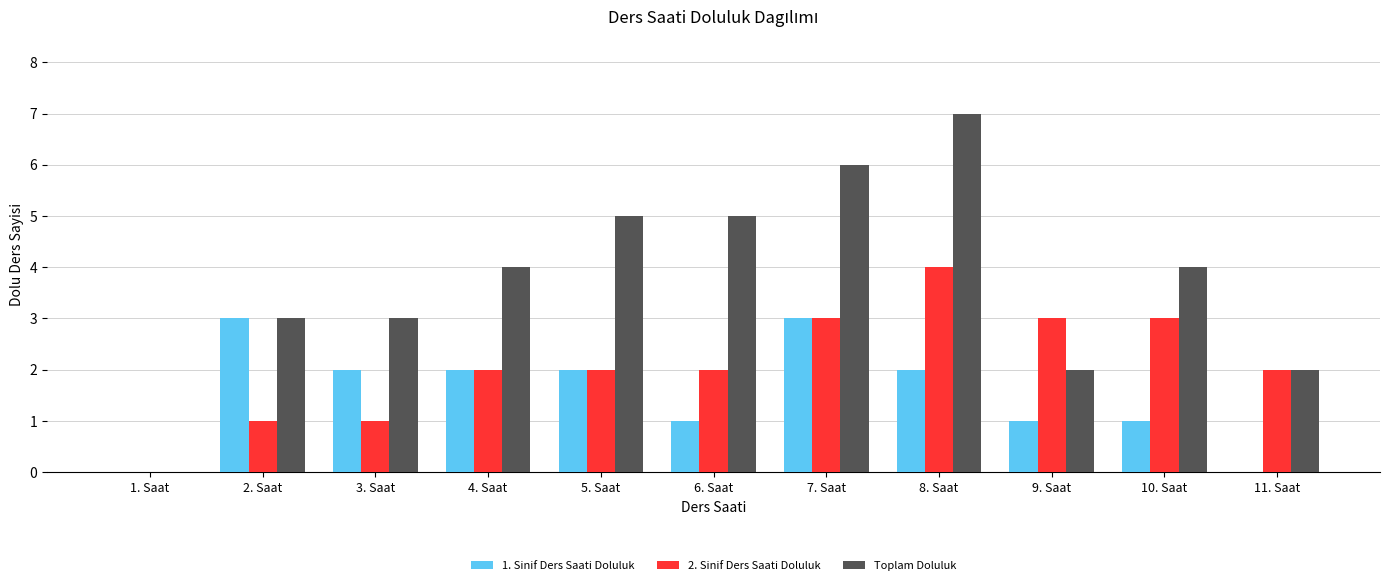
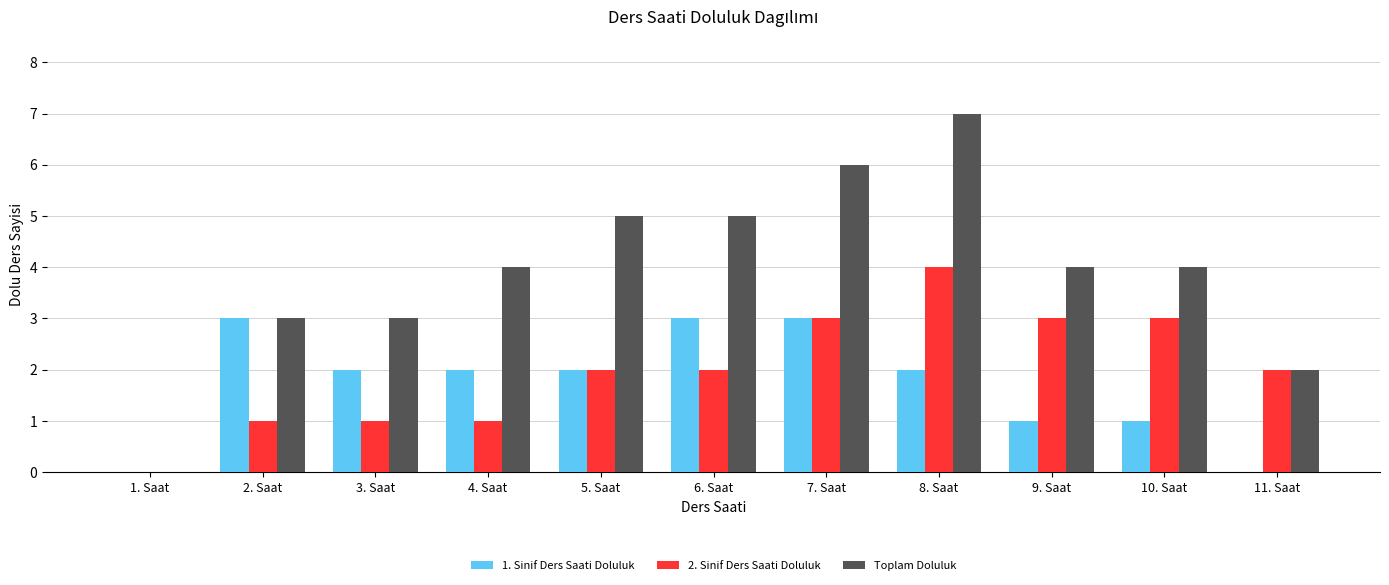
2. Sinif Ders Saati Doluluk, 4. Saat: 2 -> 1
1. Sinif Ders Saati Doluluk, 6. Saat: 1 -> 3
Toplam Doluluk, 9. Saat: 2 -> 4
